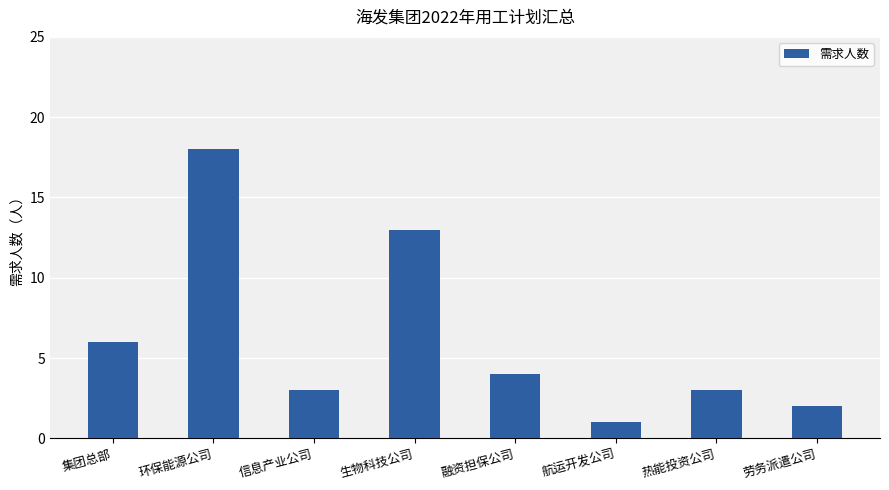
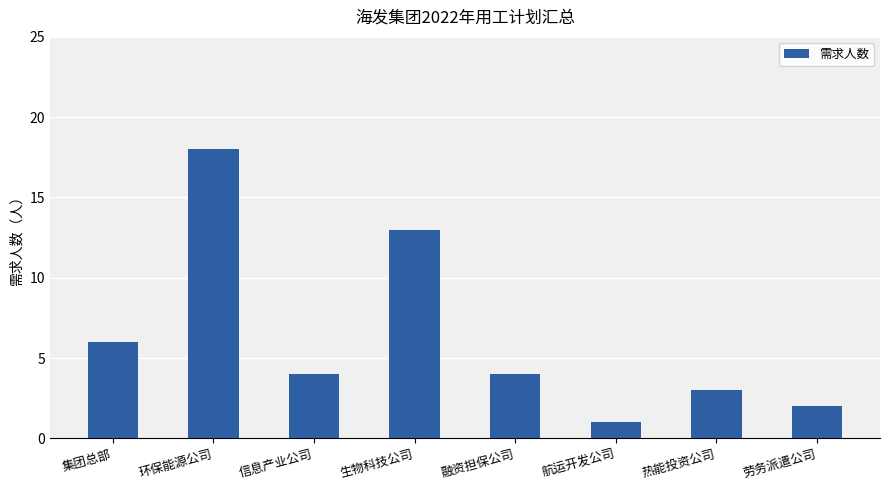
信息产业公司: 3 -> 4
